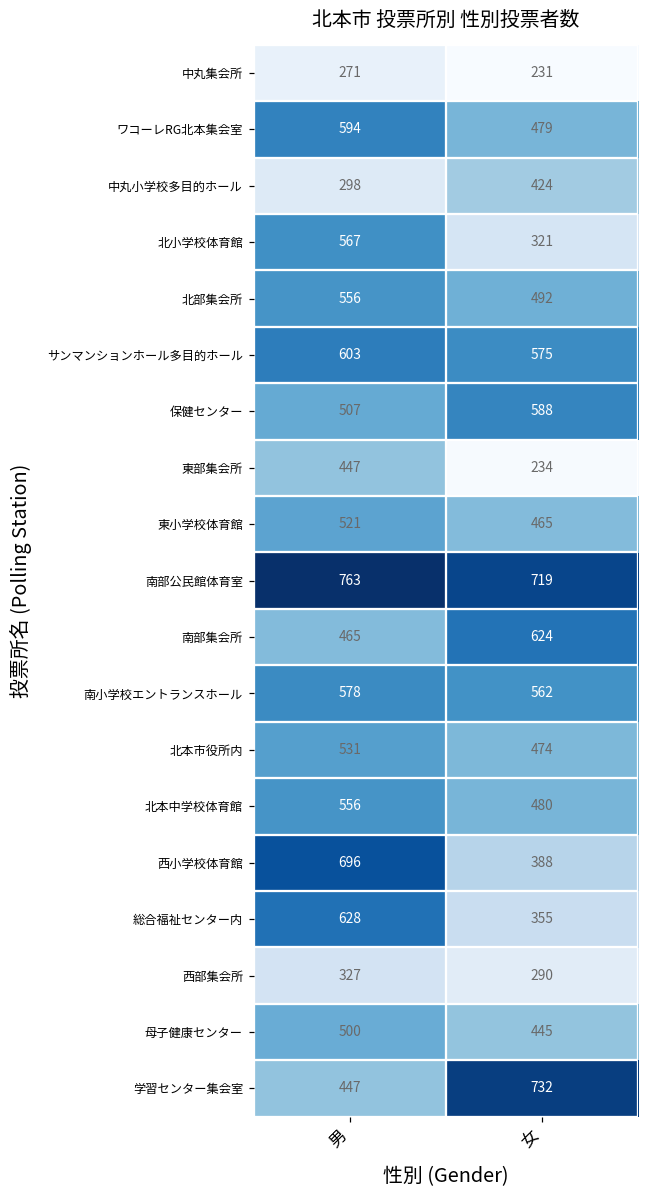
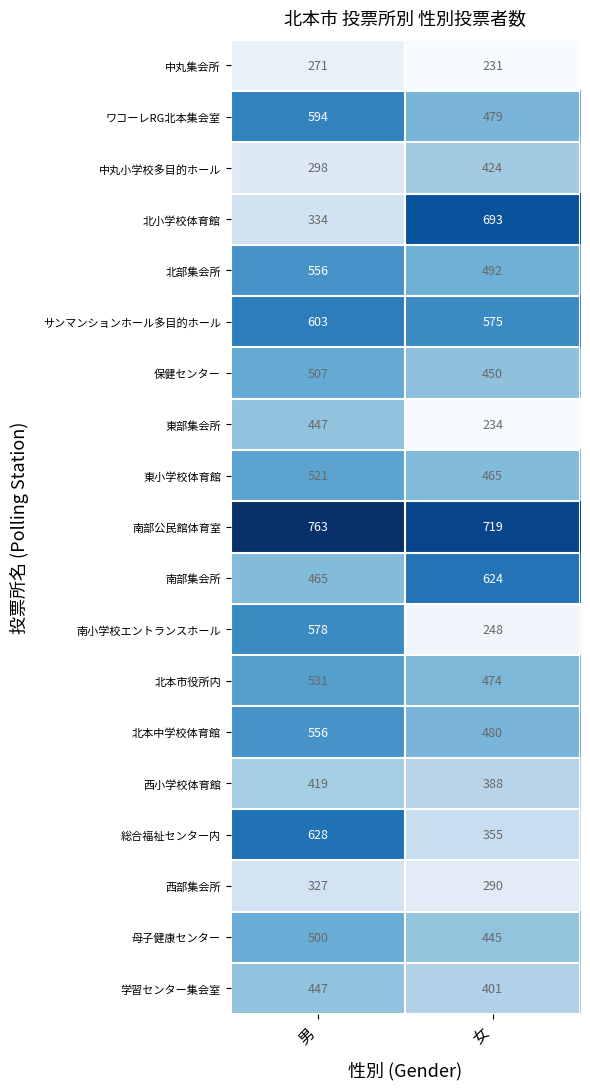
北小学校体育館, 男: 567 -> 334
北小学校体育館, 女: 321 -> 693
保健センター, 女: 588 -> 450
南小学校エントランスホール, 女: 562 -> 248
西小学校体育館, 男: 696 -> 419
学習センター集会室, 女: 732 -> 401
